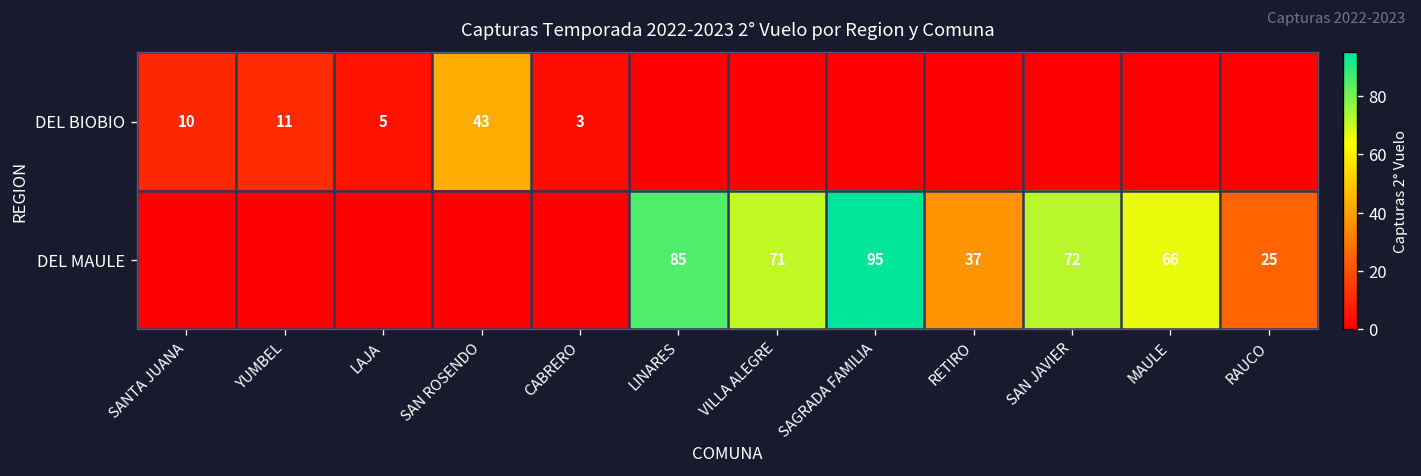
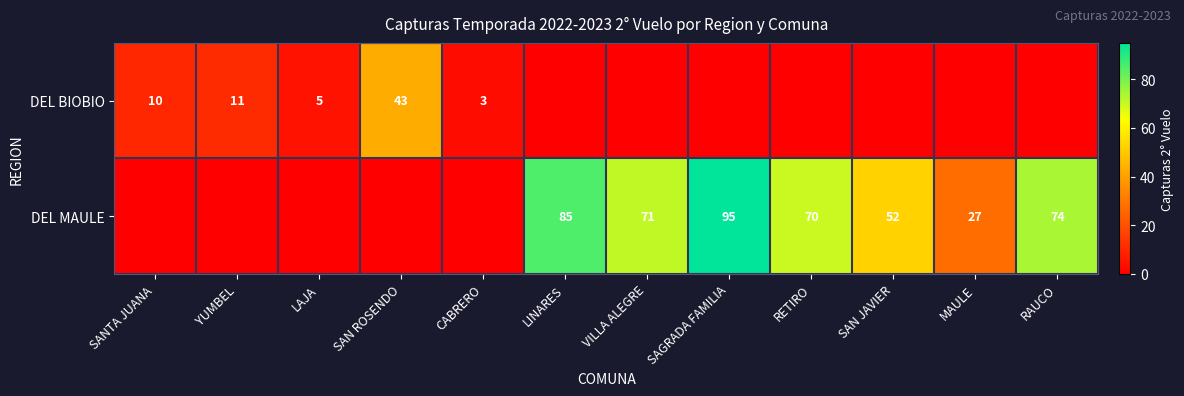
DEL MAULE, RETIRO: 37 -> 70
DEL MAULE, SAN JAVIER: 72 -> 52
DEL MAULE, MAULE: 66 -> 27
DEL MAULE, RAUCO: 25 -> 74
